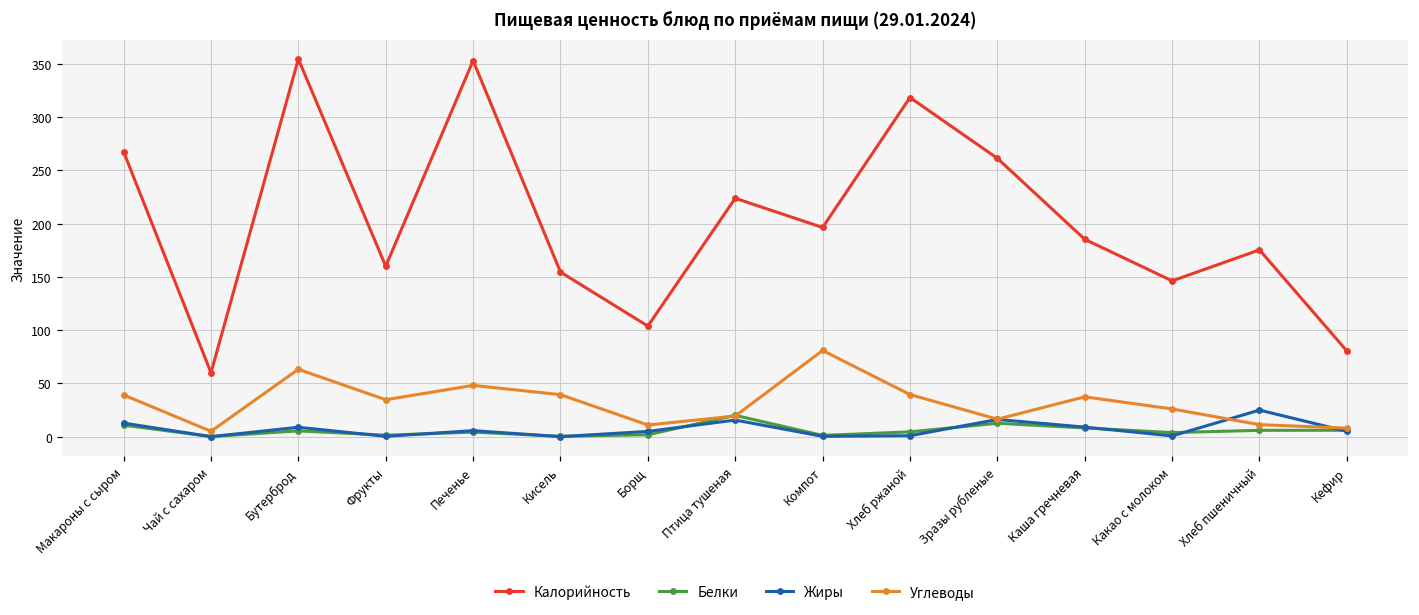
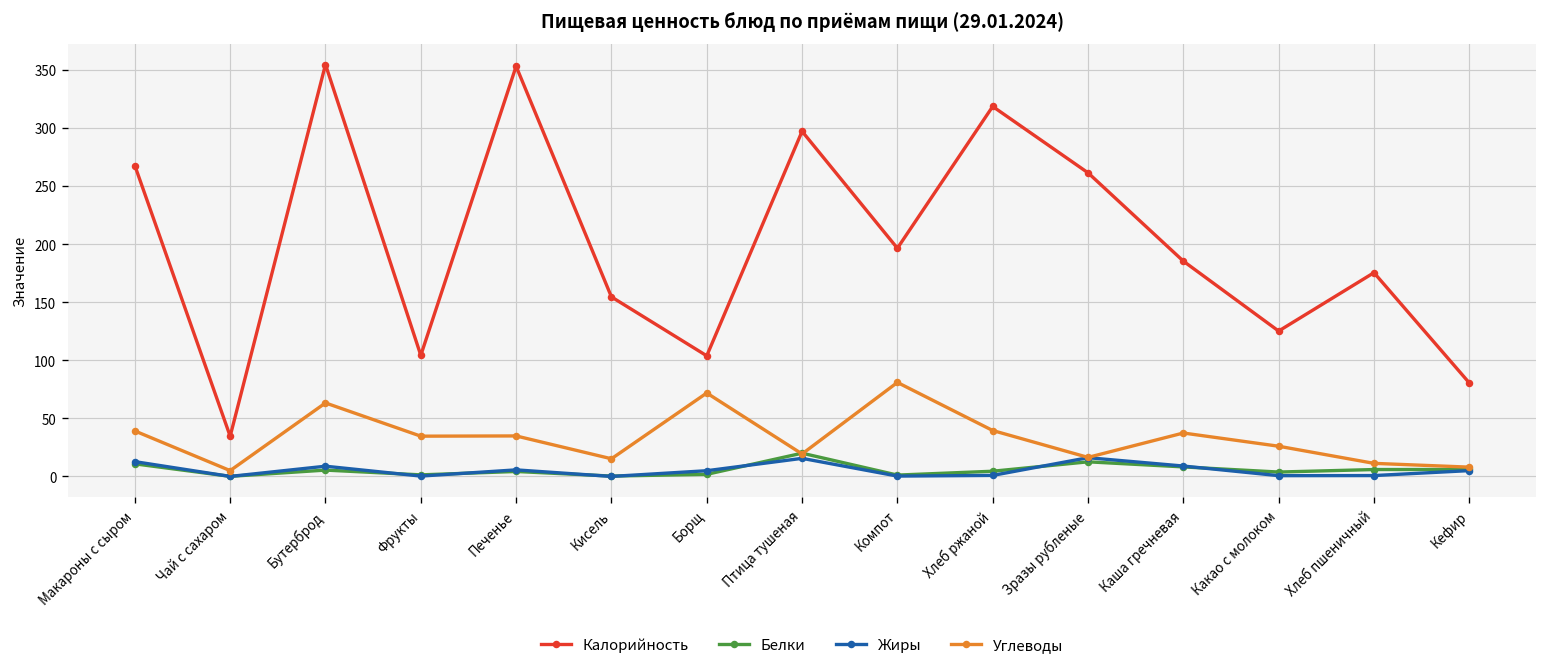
Калорийность, Чай с сахаром: 60 -> 30
Калорийность, Фрукты: 160 -> 100
Углеводы, Печенье: 50 -> 30
Углеводы, Кисель: 40 -> 20
Углеводы, Борщ: 10 -> 70
Калорийность, Птица тушеная: 220 -> 300
Калорийность, Какао с молоком: 150 -> 130
Жиры, Хлеб пшеничный: 20 -> 0
